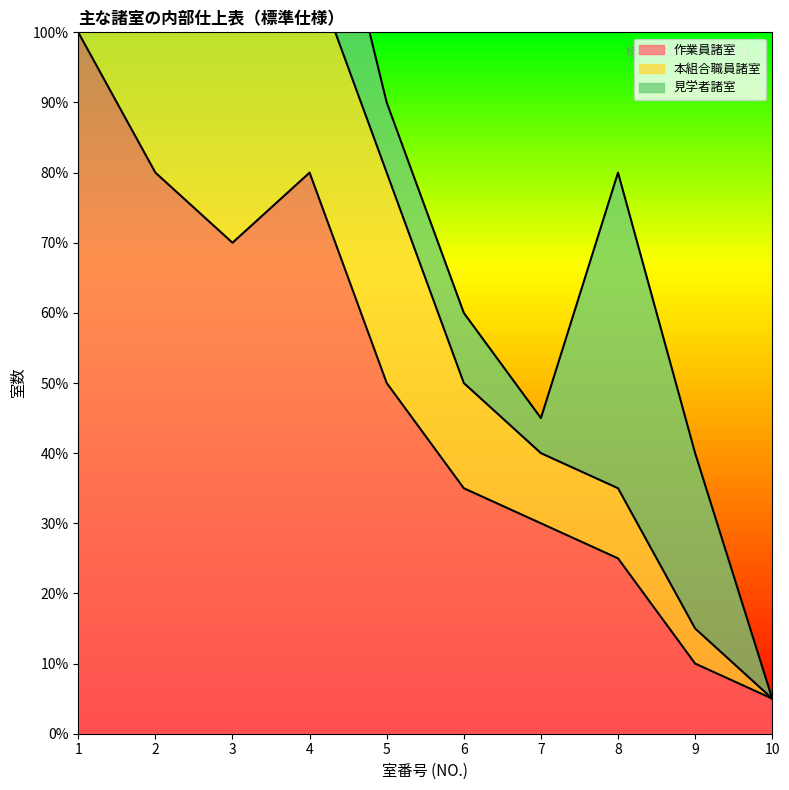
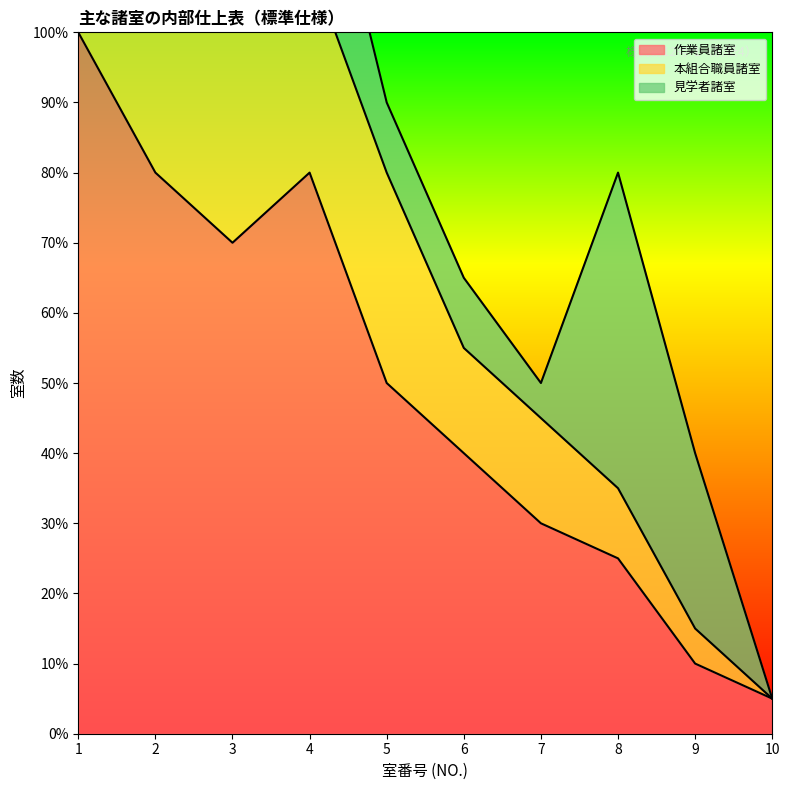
作業員諸室, 6: 35% -> 40%
本組合職員諸室, 7: 10% -> 15%
